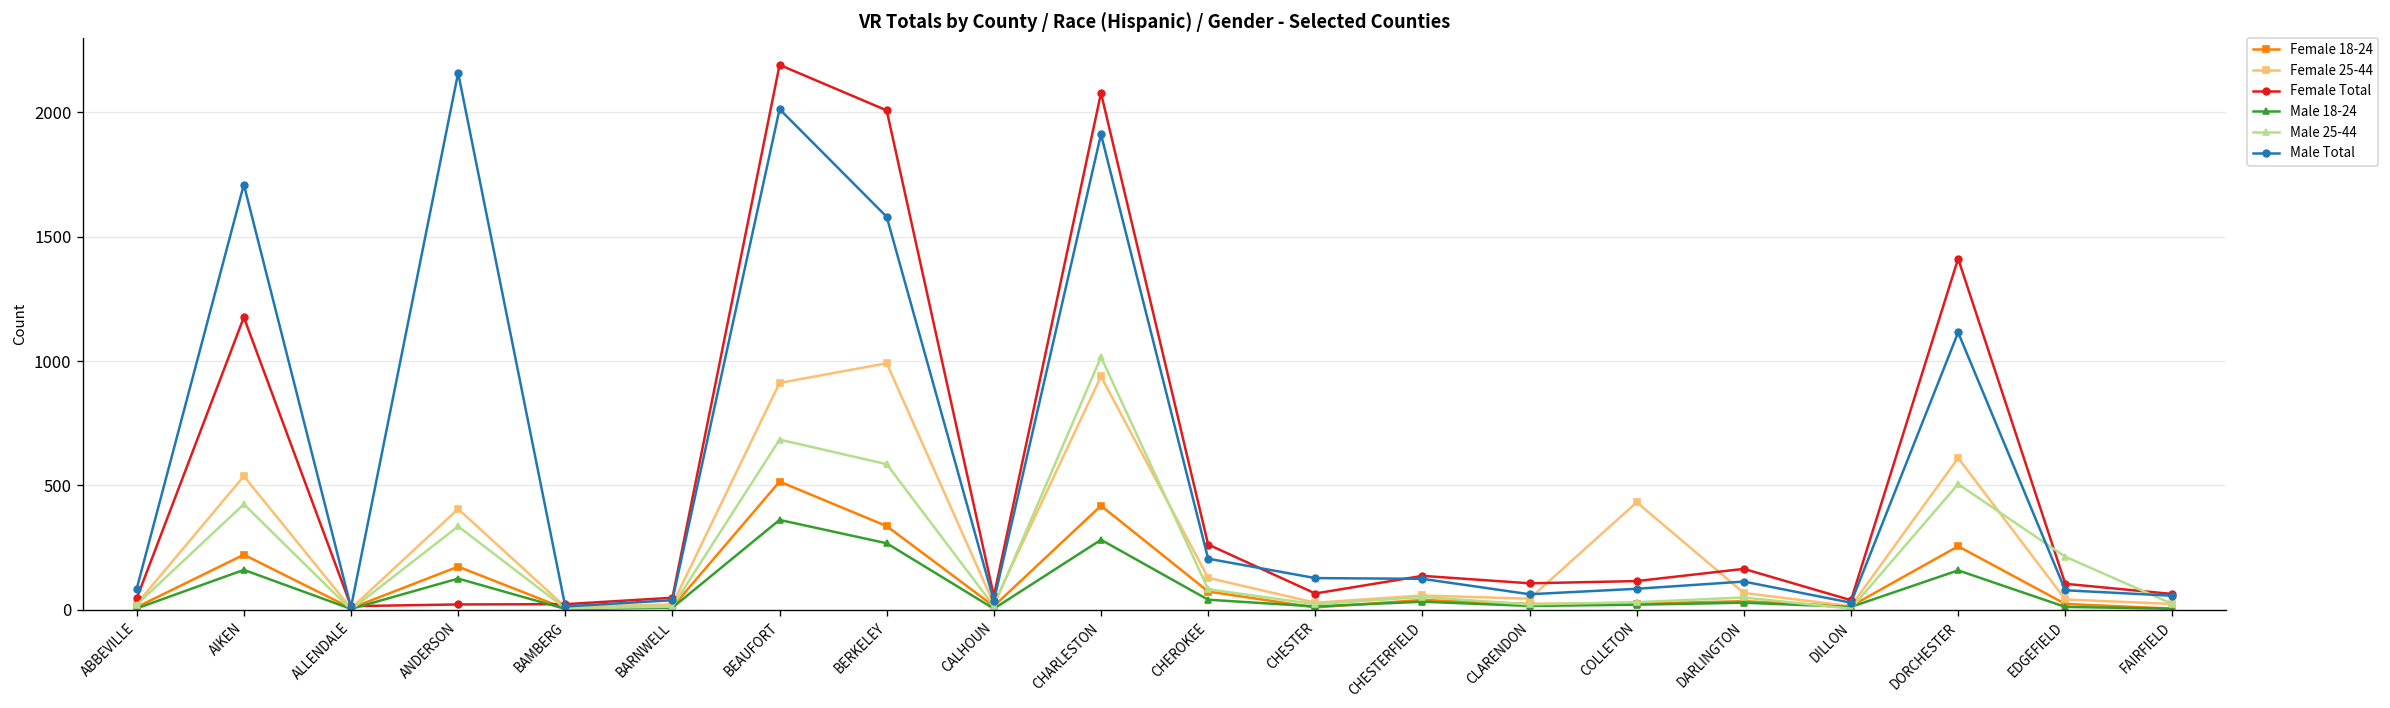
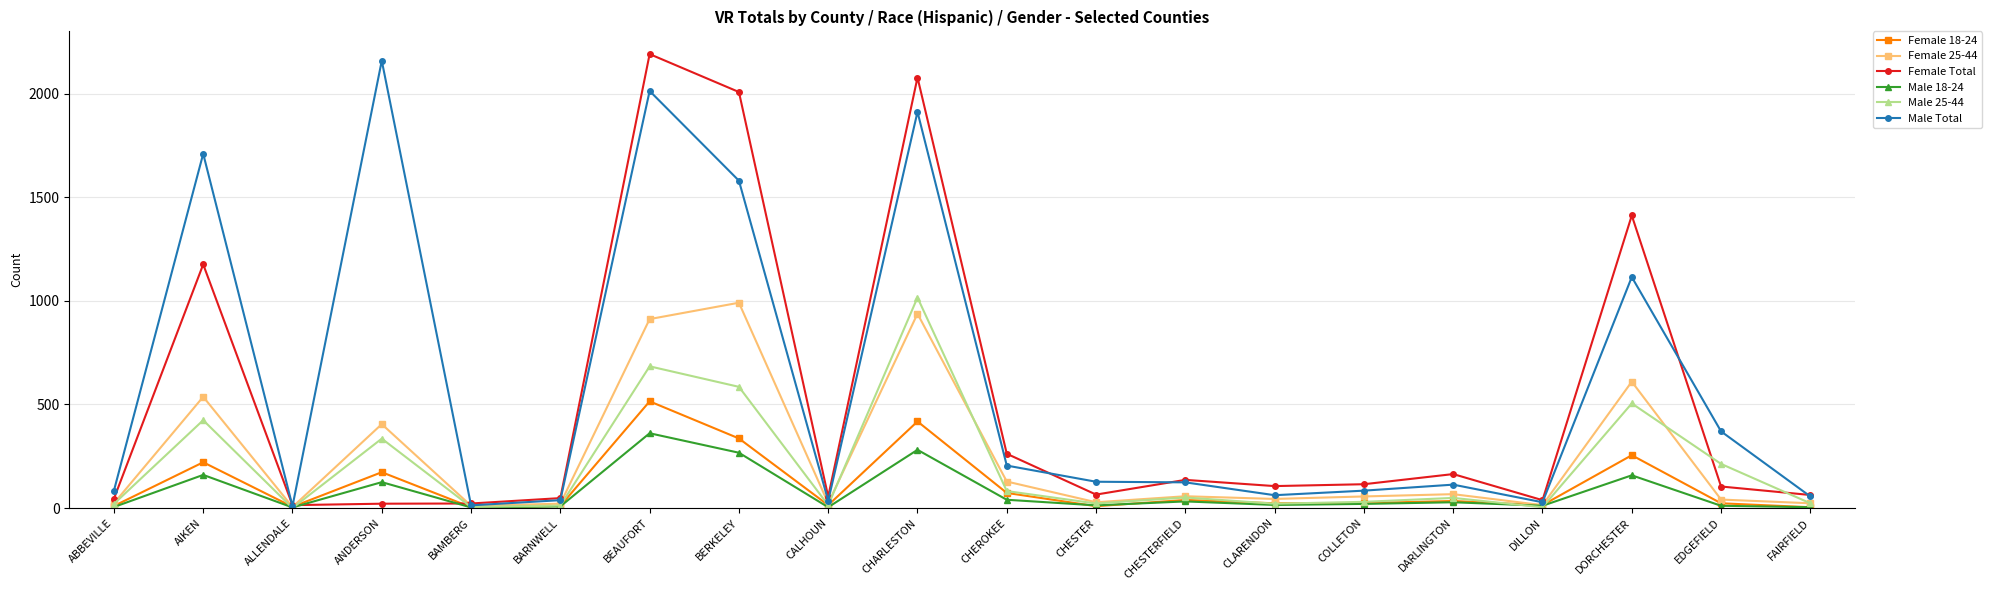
Female 25-44, COLLETON: 430 -> 60
Male Total, EDGEFIELD: 80 -> 370
